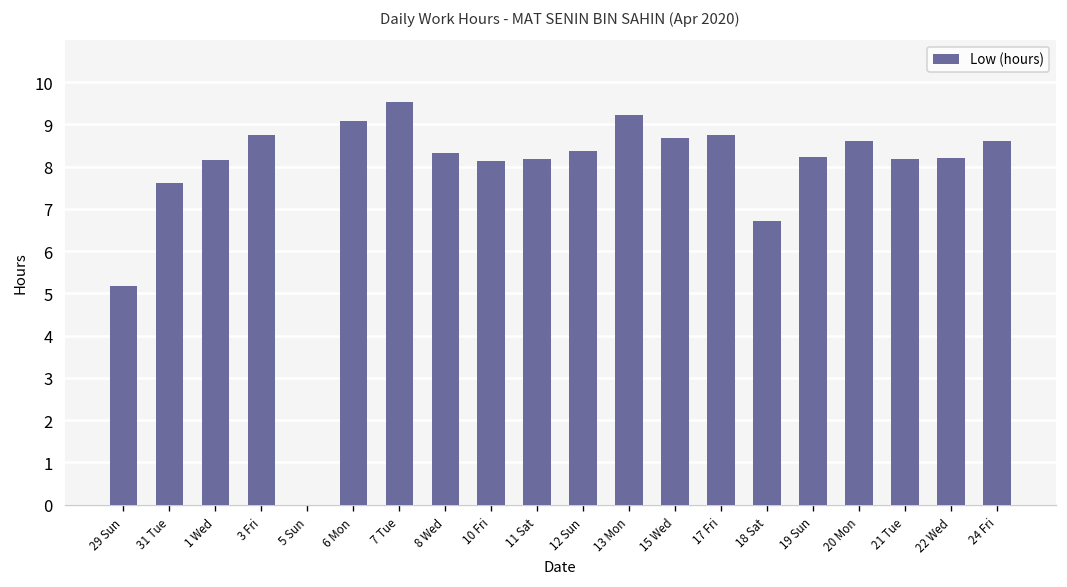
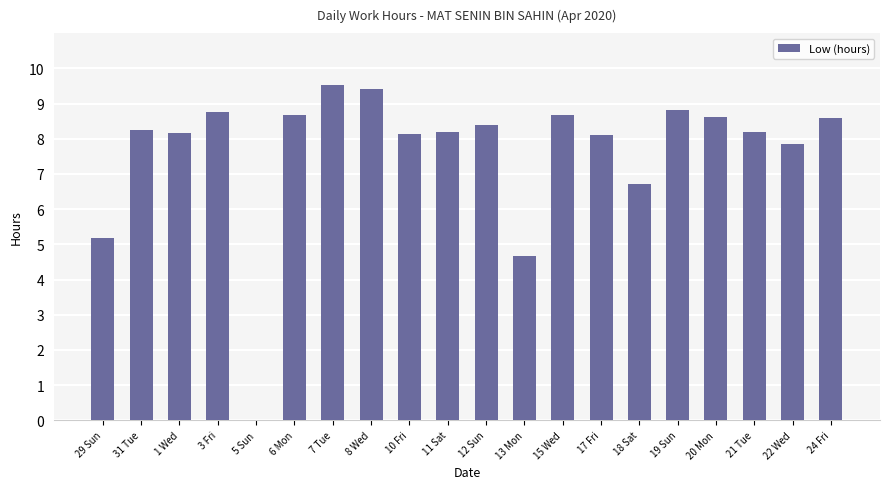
31 Tue: 7.6 -> 8.2
6 Mon: 9.1 -> 8.7
8 Wed: 8.3 -> 9.4
13 Mon: 9.2 -> 4.7
17 Fri: 8.8 -> 8.1
19 Sun: 8.2 -> 8.8
22 Wed: 8.2 -> 7.9
